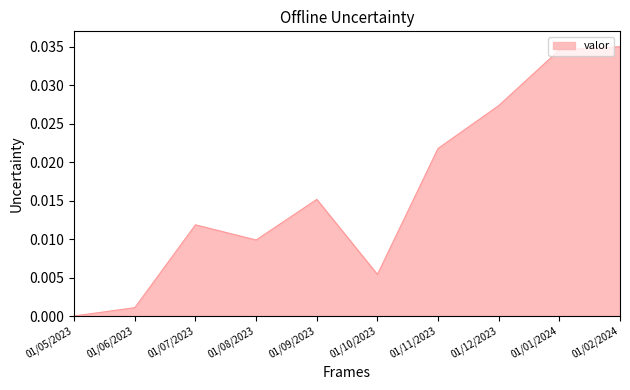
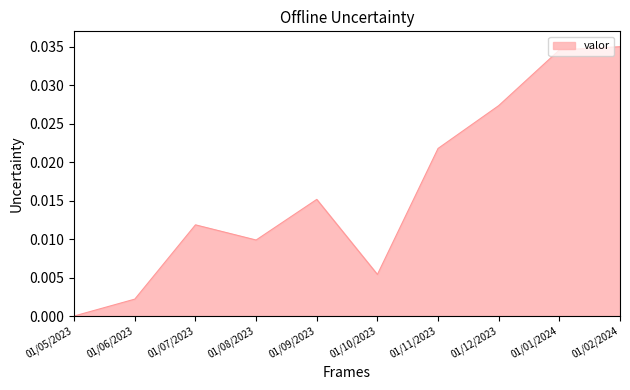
01/06/2023: 0.001 -> 0.002
